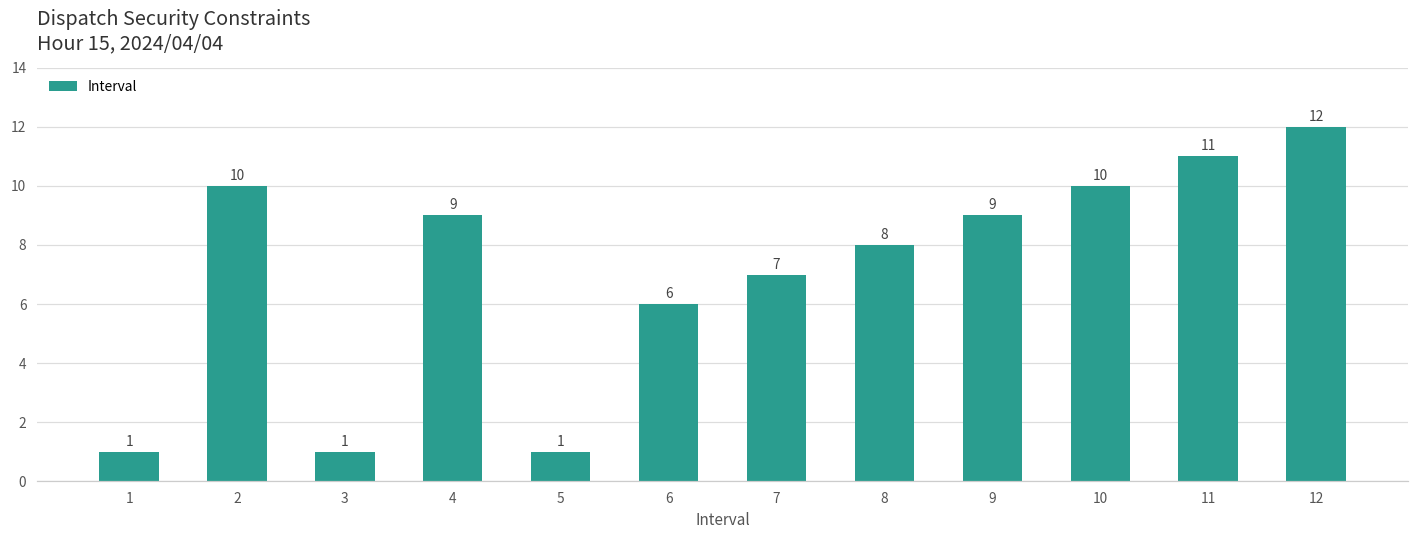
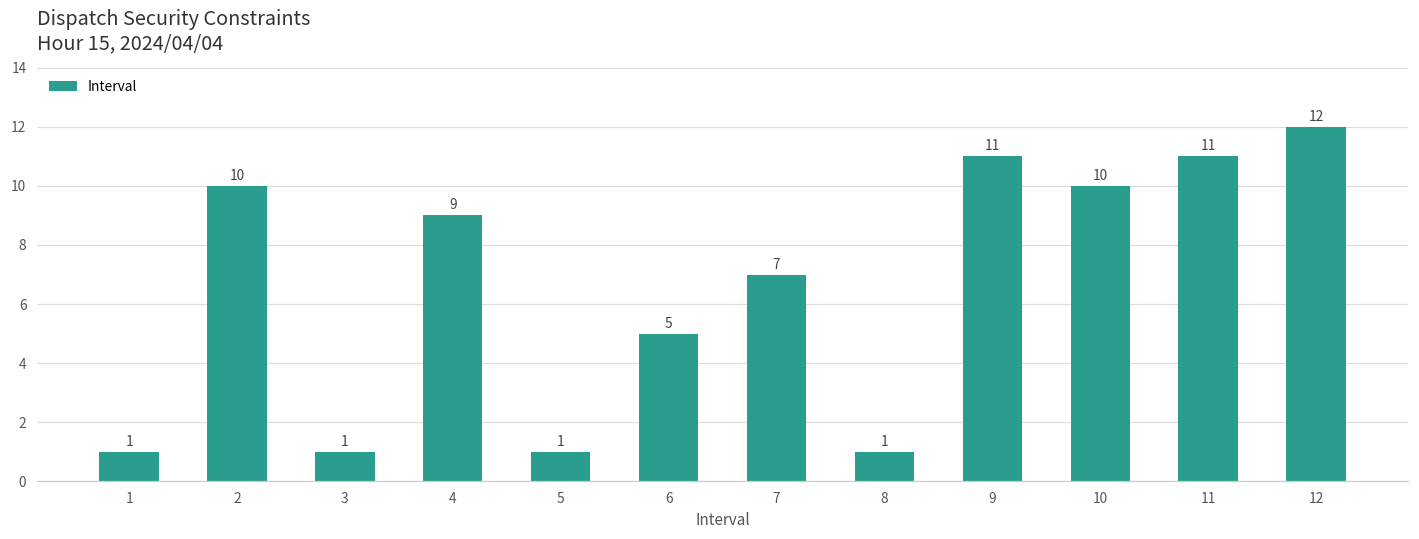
6: 6 -> 5
8: 8 -> 1
9: 9 -> 11
